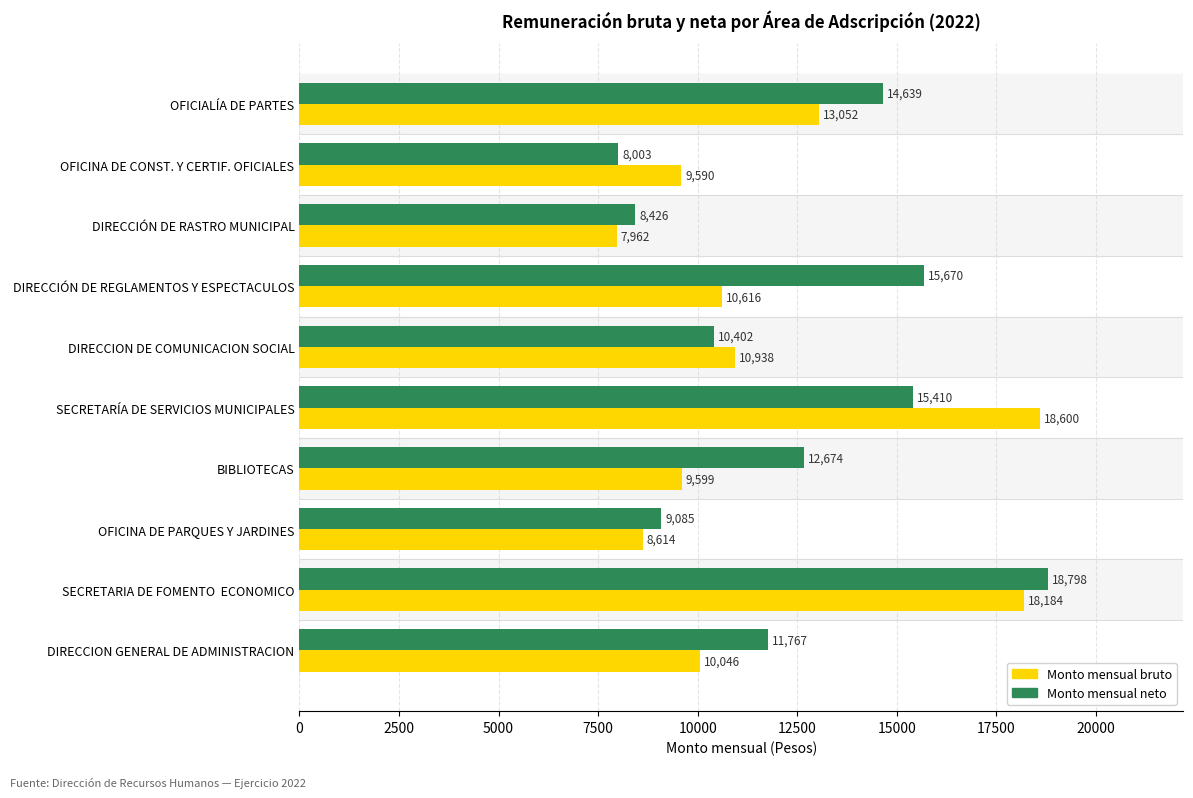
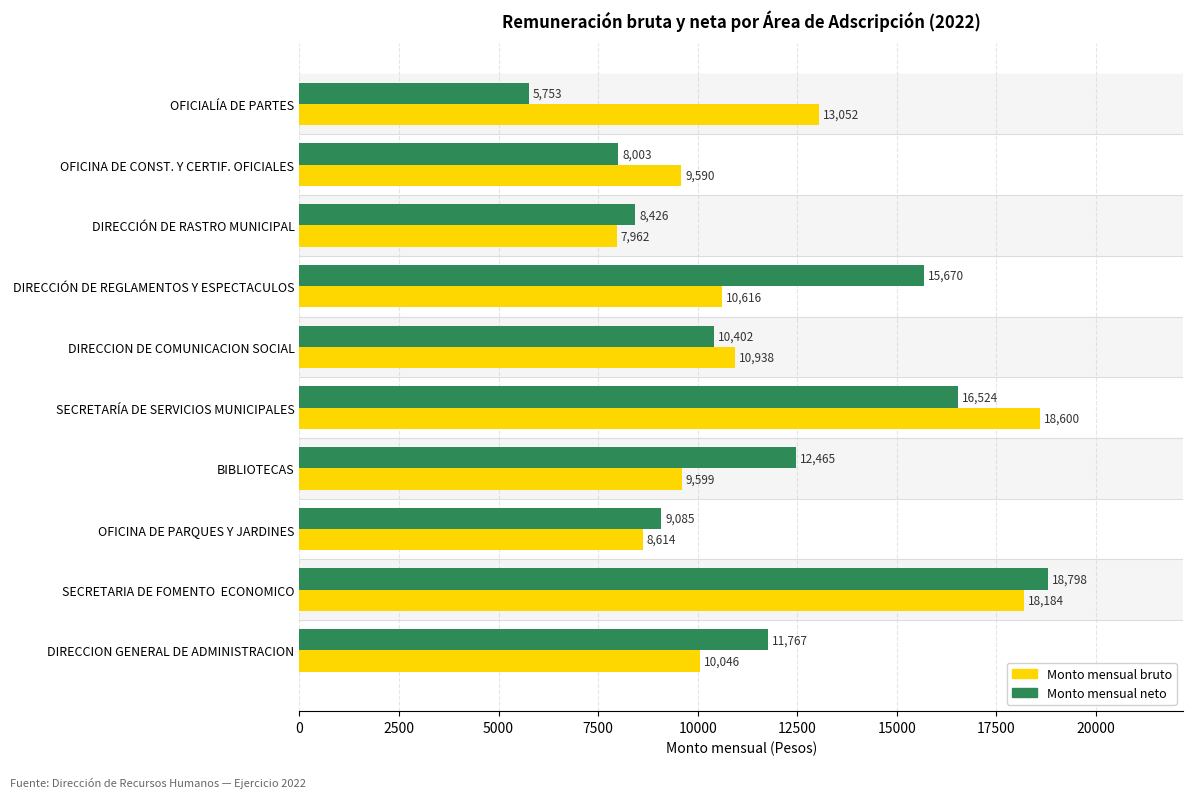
Monto mensual neto, OFICIALÍA DE PARTES: 14,639 -> 5,753
Monto mensual neto, SECRETARÍA DE SERVICIOS MUNICIPALES: 15,410 -> 16,524
Monto mensual neto, BIBLIOTECAS: 12,674 -> 12,465
